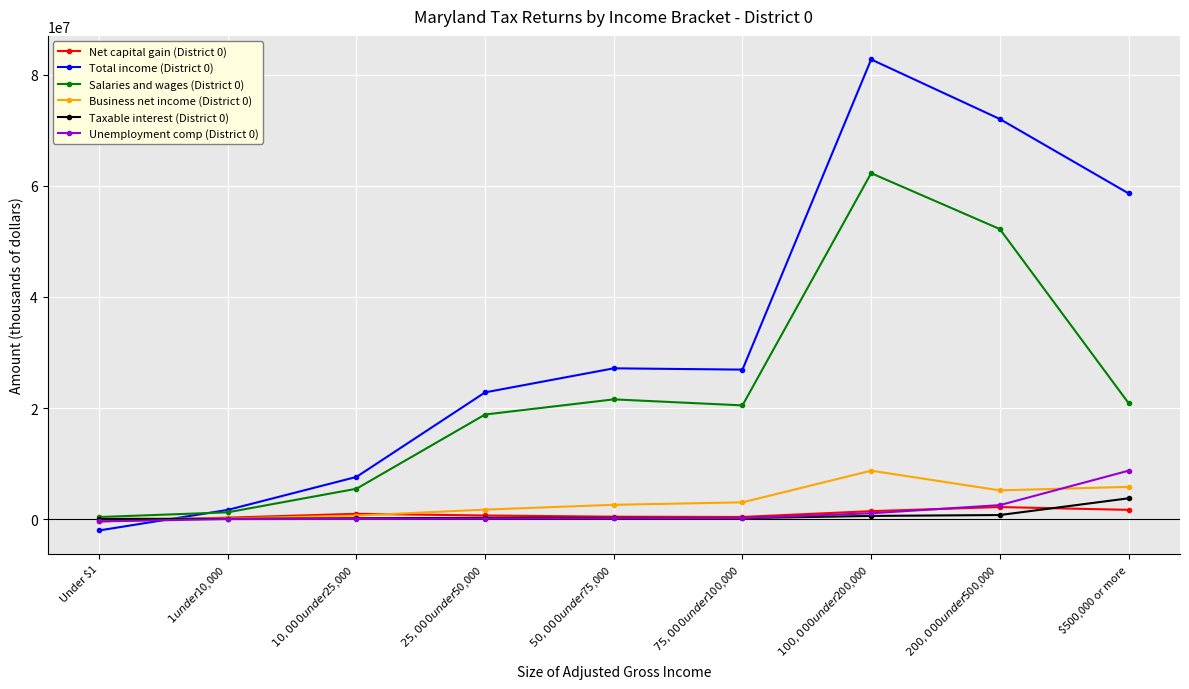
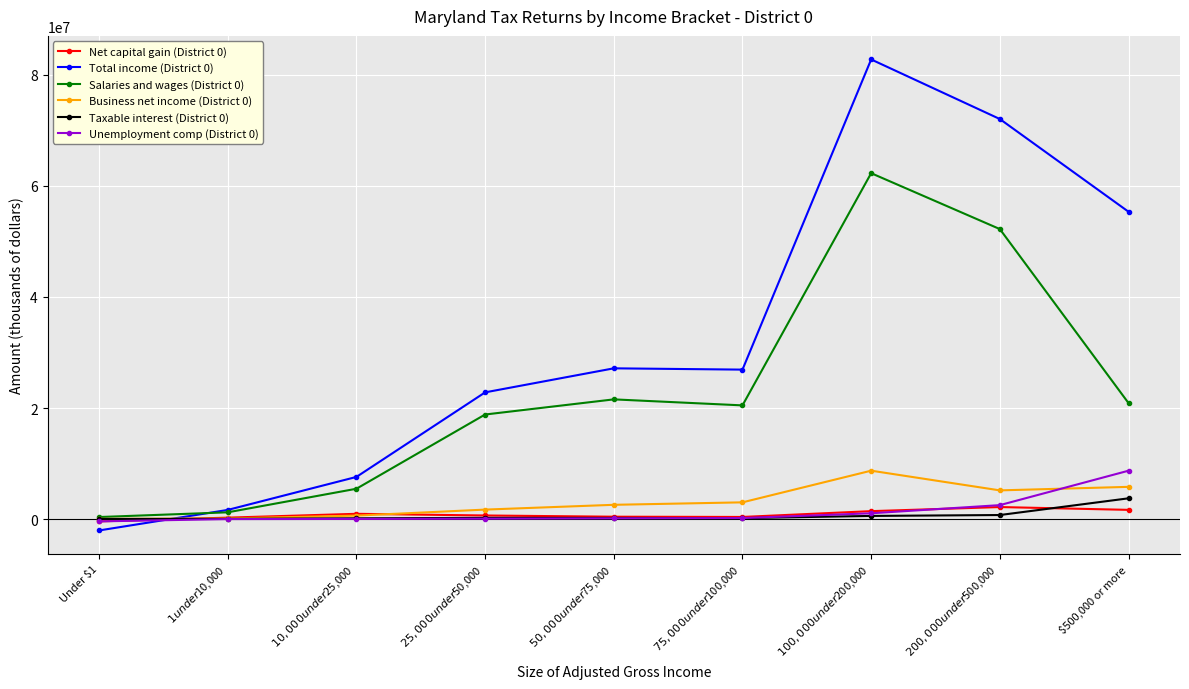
Total income (District 0), $500,000 or more: 59000000 -> 55000000
